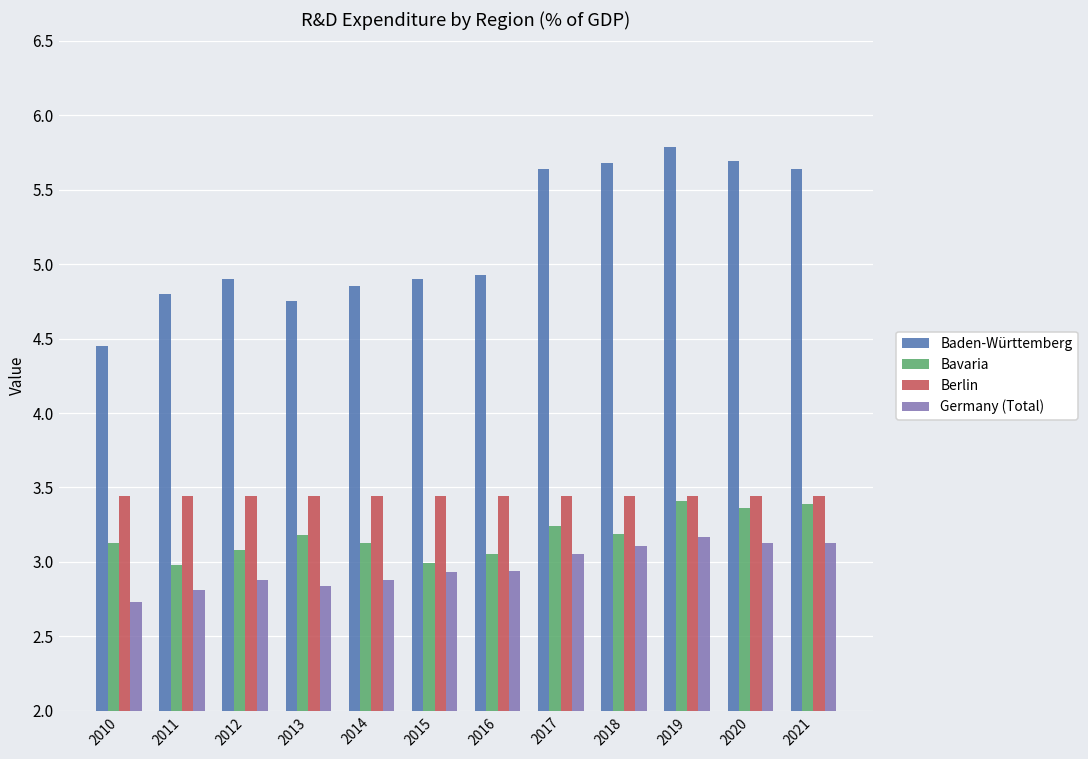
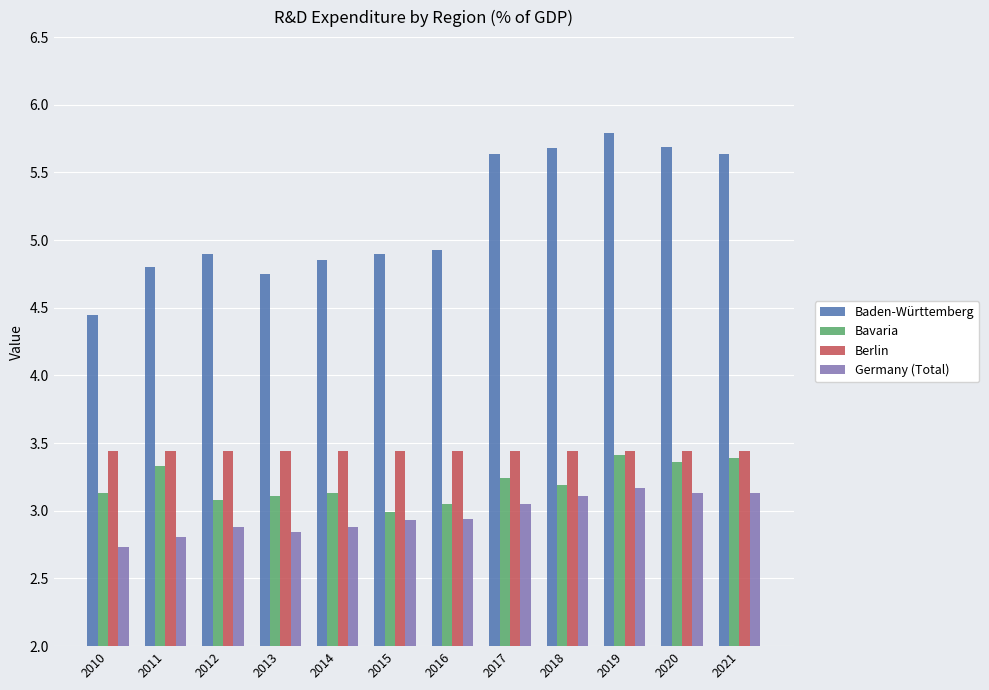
Bavaria, 2011: 2.98 -> 3.33
Bavaria, 2013: 3.18 -> 3.11
